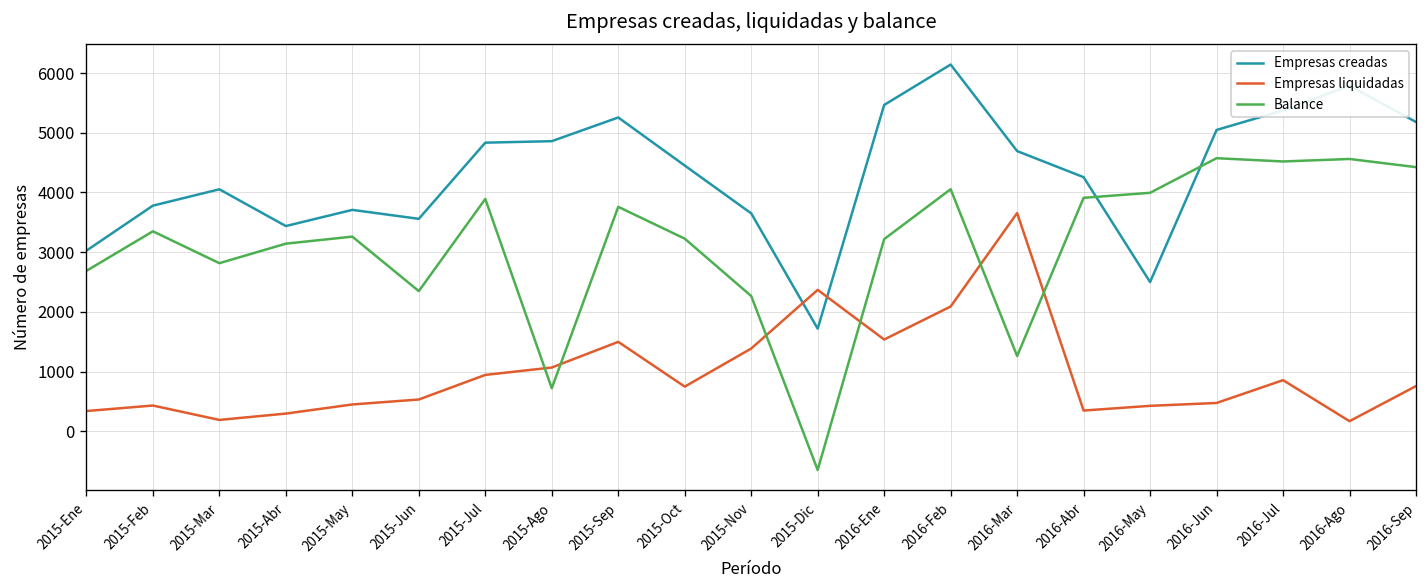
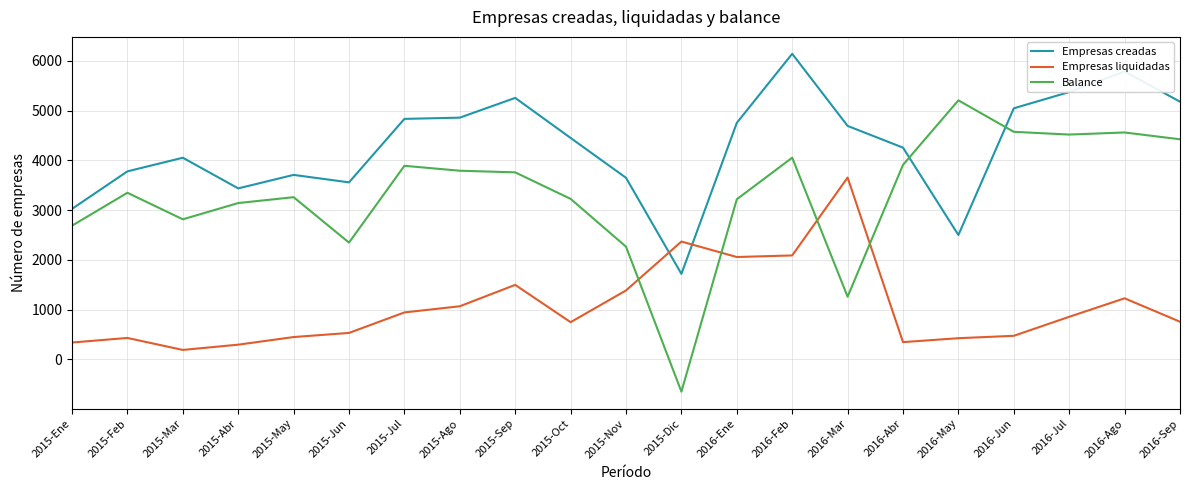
Balance, 2015-Ago: 700 -> 3800
Empresas creadas, 2016-Ene: 5500 -> 4800
Empresas liquidadas, 2016-Ene: 1500 -> 2100
Balance, 2016-May: 4000 -> 5200
Empresas liquidadas, 2016-Ago: 200 -> 1200
